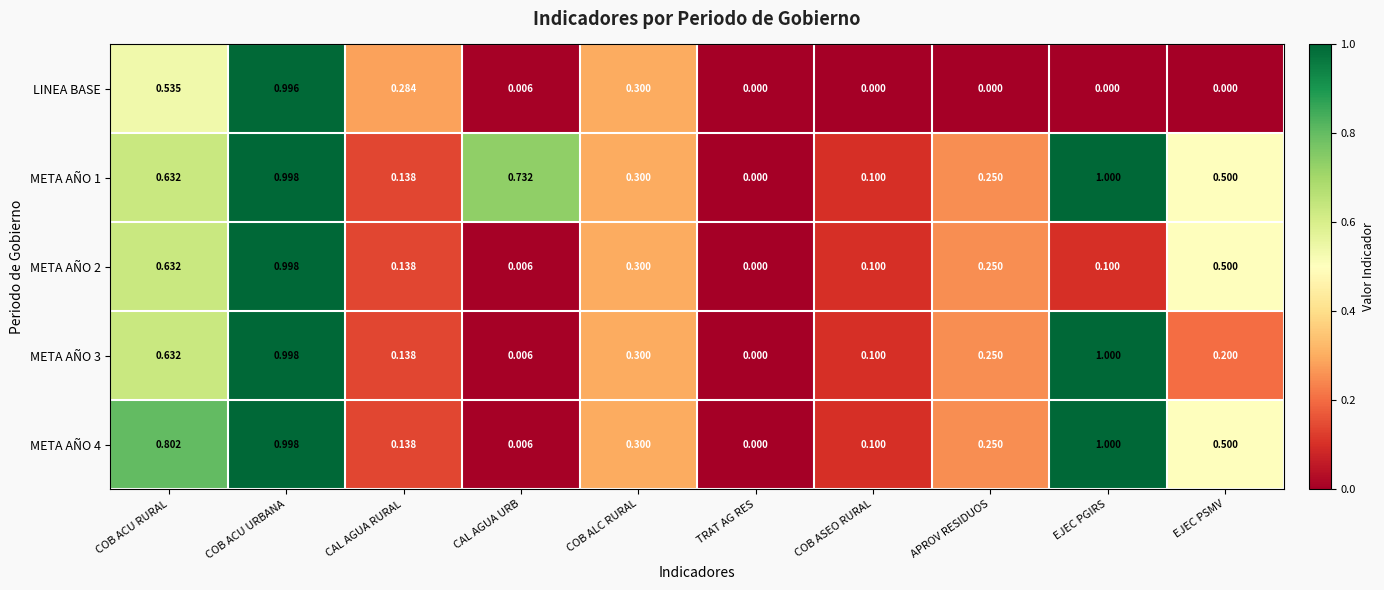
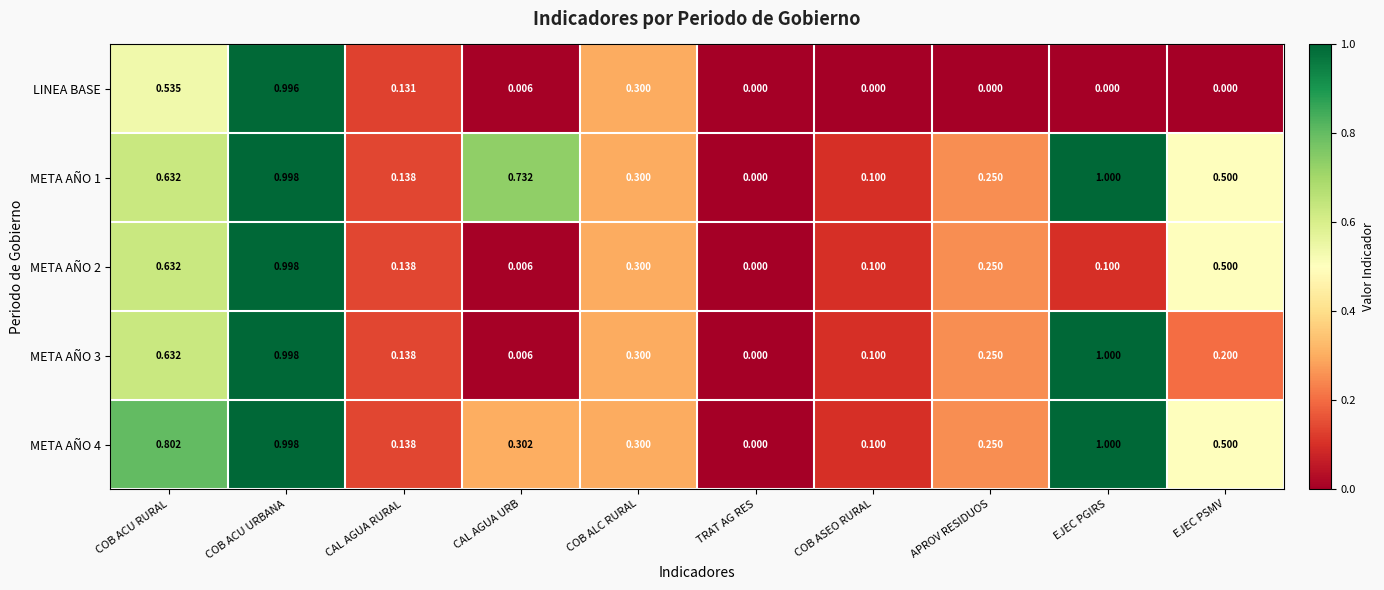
LINEA BASE, CAL AGUA RURAL: 0.284 -> 0.131
META AÑO 4, CAL AGUA URB: 0.006 -> 0.302
